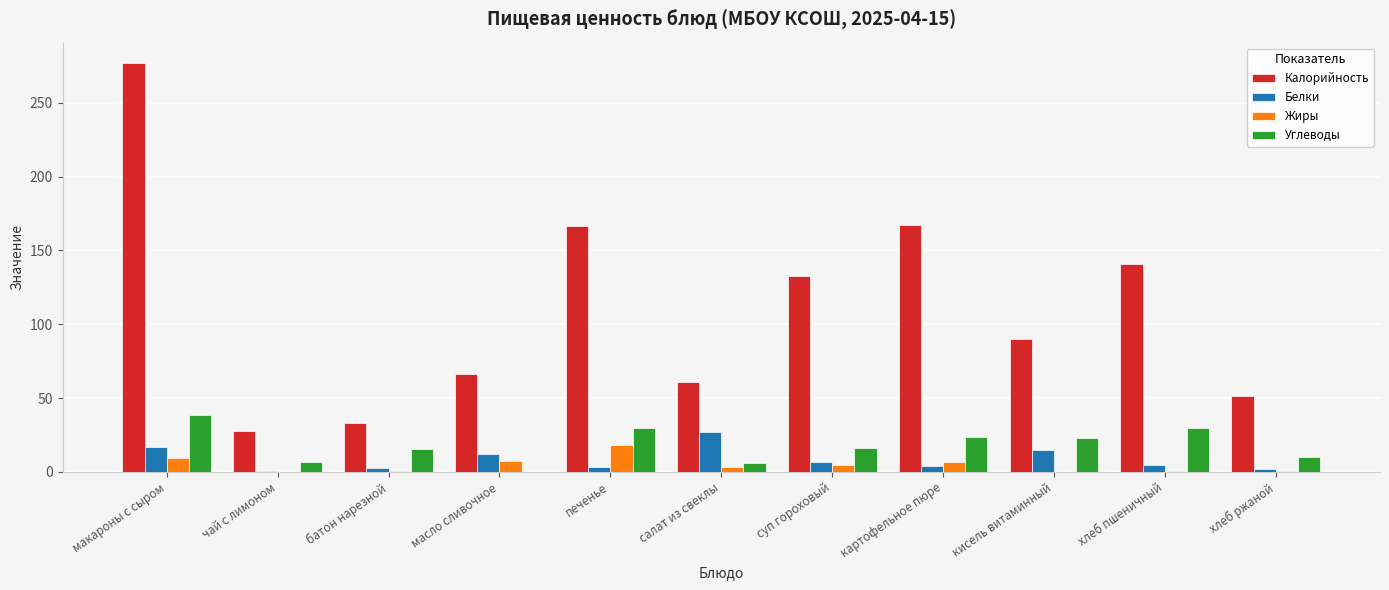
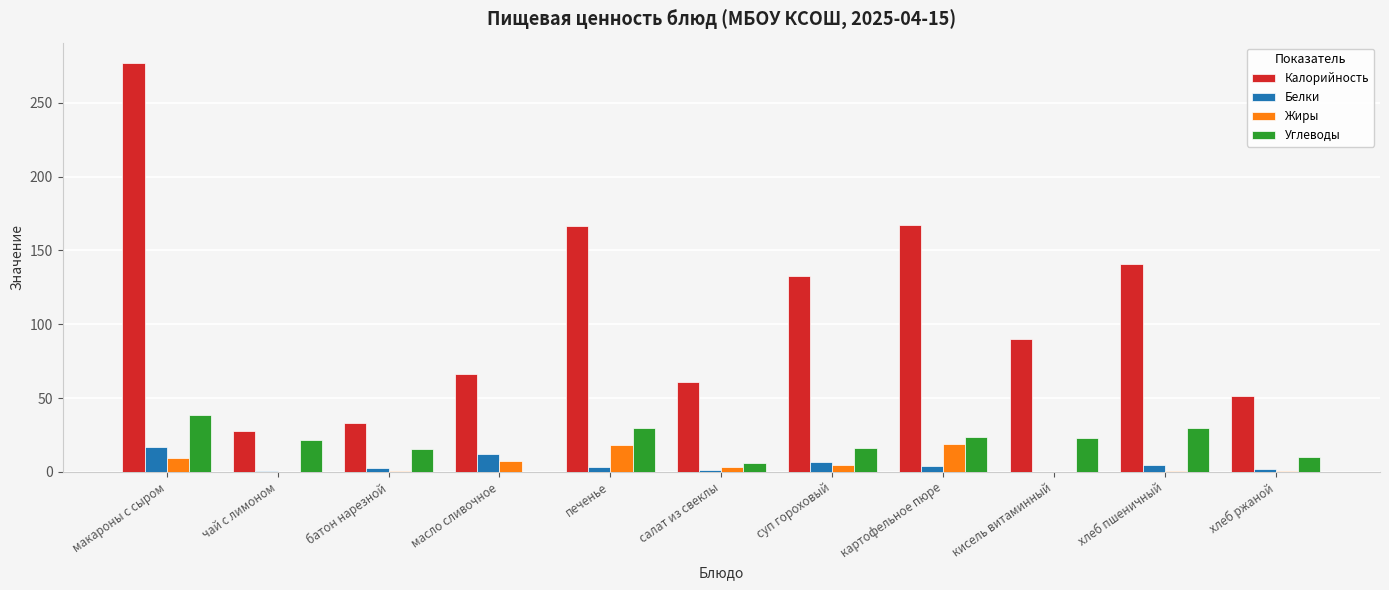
Углеводы, чай с лимоном: 7 -> 22
Белки, салат из свеклы: 27 -> 1
Жиры, картофельное пюре: 6 -> 19
Белки, кисель витаминный: 15 -> 0
